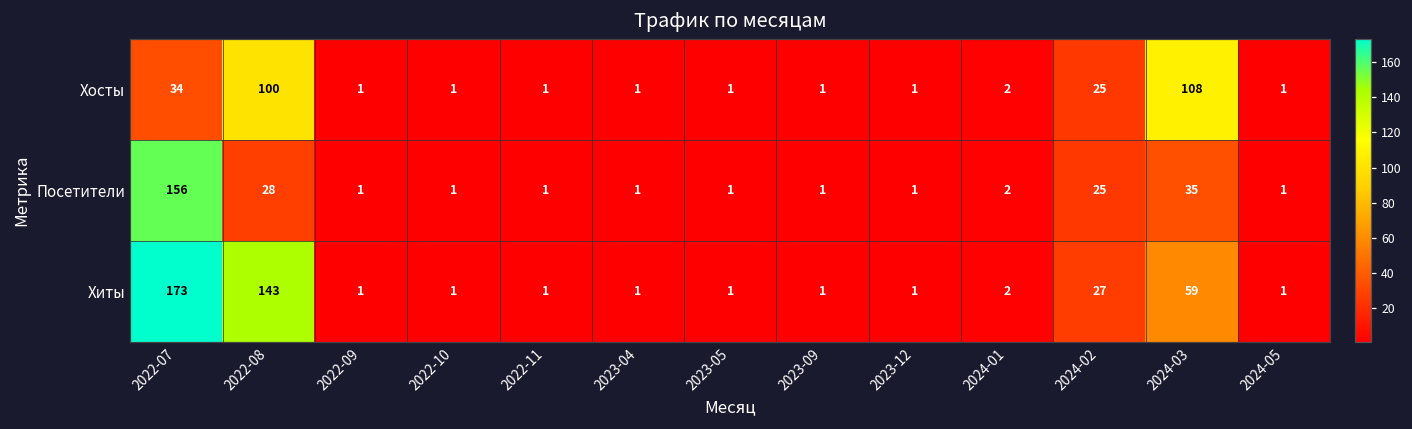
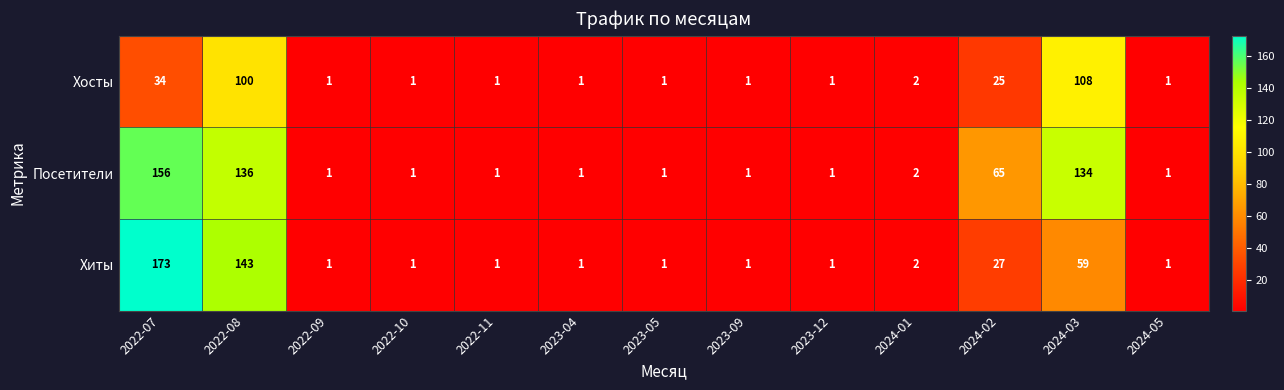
Посетители, 2022-08: 28 -> 136
Посетители, 2024-02: 25 -> 65
Посетители, 2024-03: 35 -> 134
